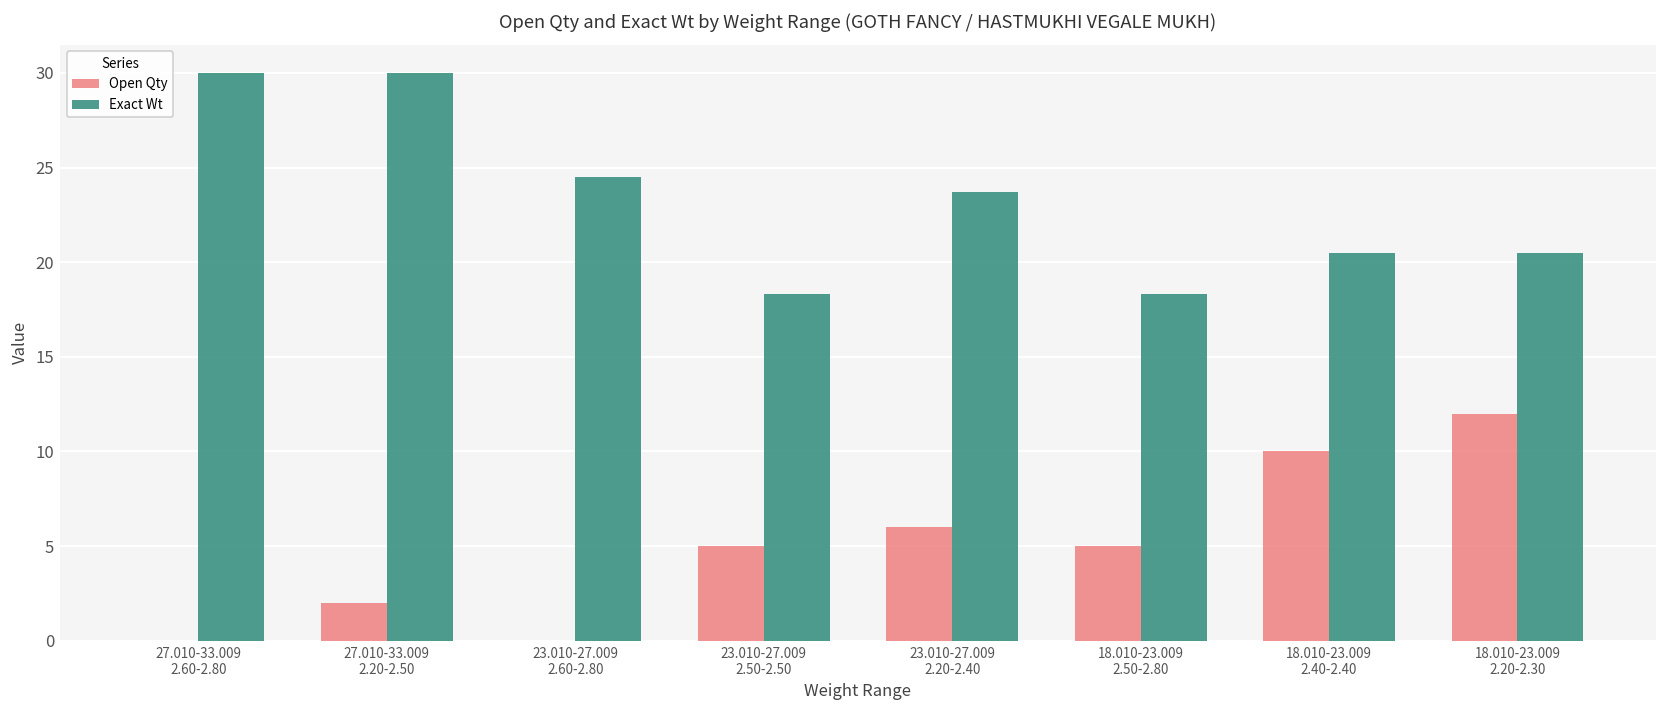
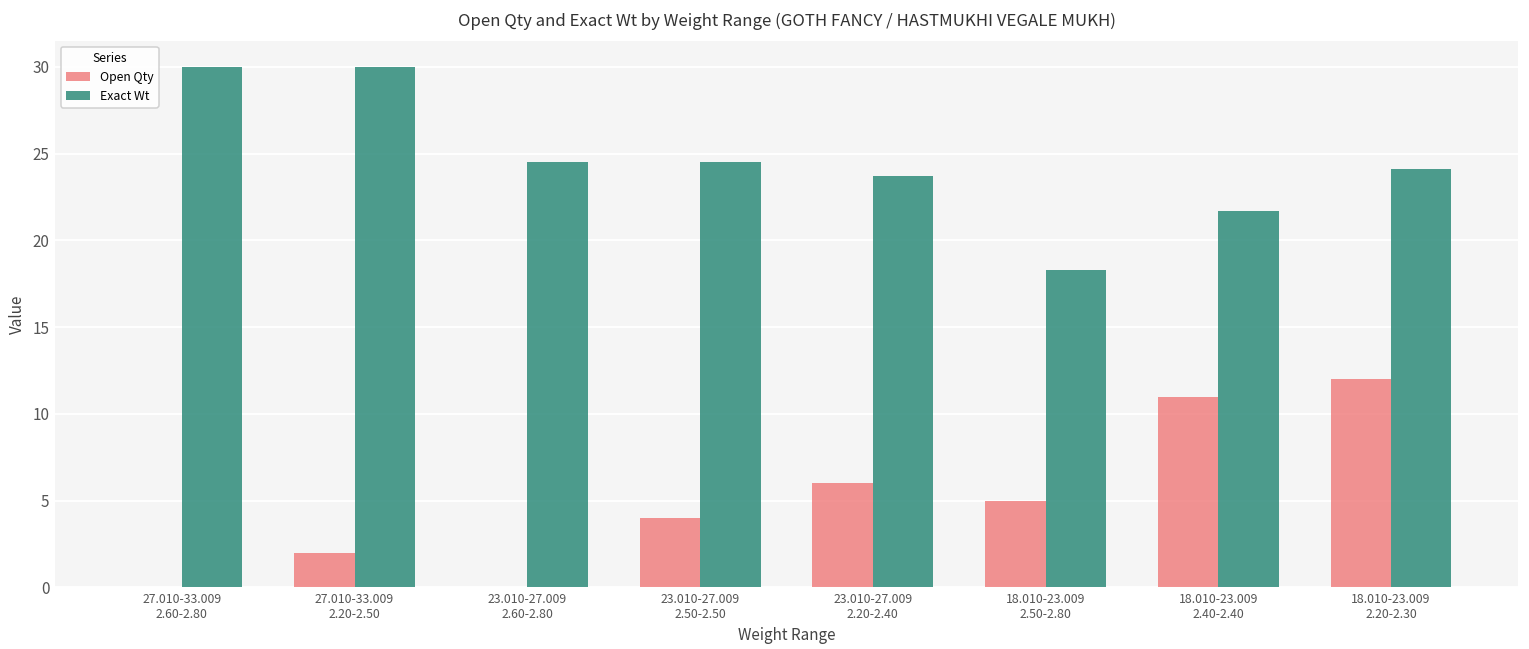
Open Qty, 23.010-27.009 2.50-2.50: 5 -> 4
Exact Wt, 23.010-27.009 2.50-2.50: 18.3 -> 24.5
Open Qty, 18.010-23.009 2.40-2.40: 10 -> 11
Exact Wt, 18.010-23.009 2.40-2.40: 20.5 -> 21.7
Exact Wt, 18.010-23.009 2.20-2.30: 20.5 -> 24.1
